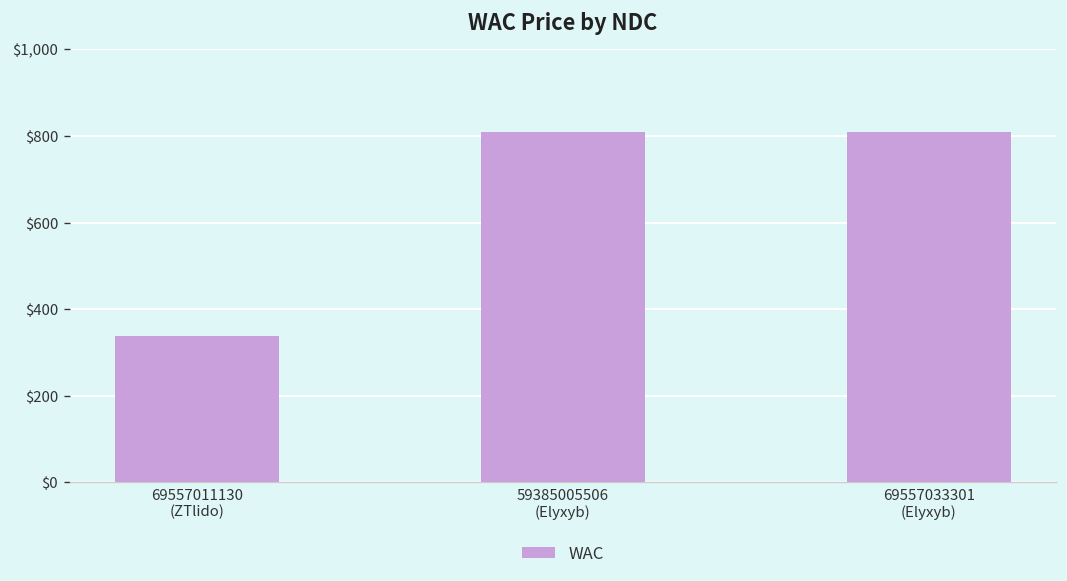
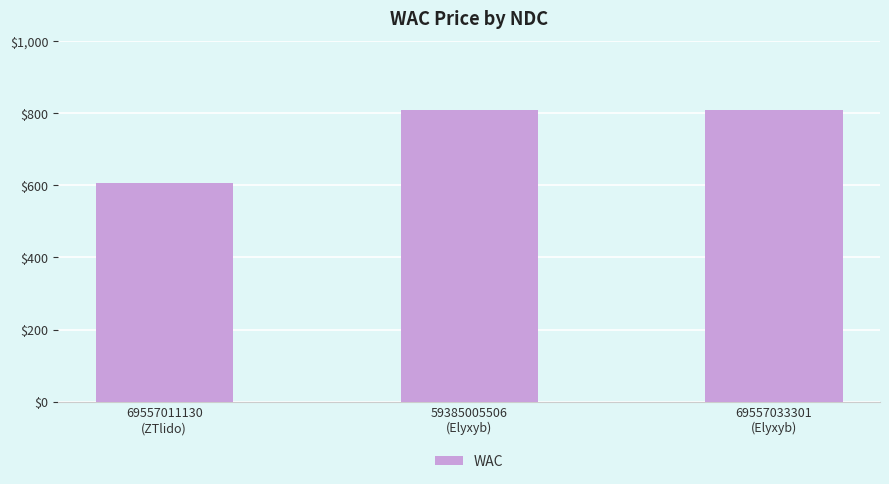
69557011130 (ZTlido): $340 -> $610
